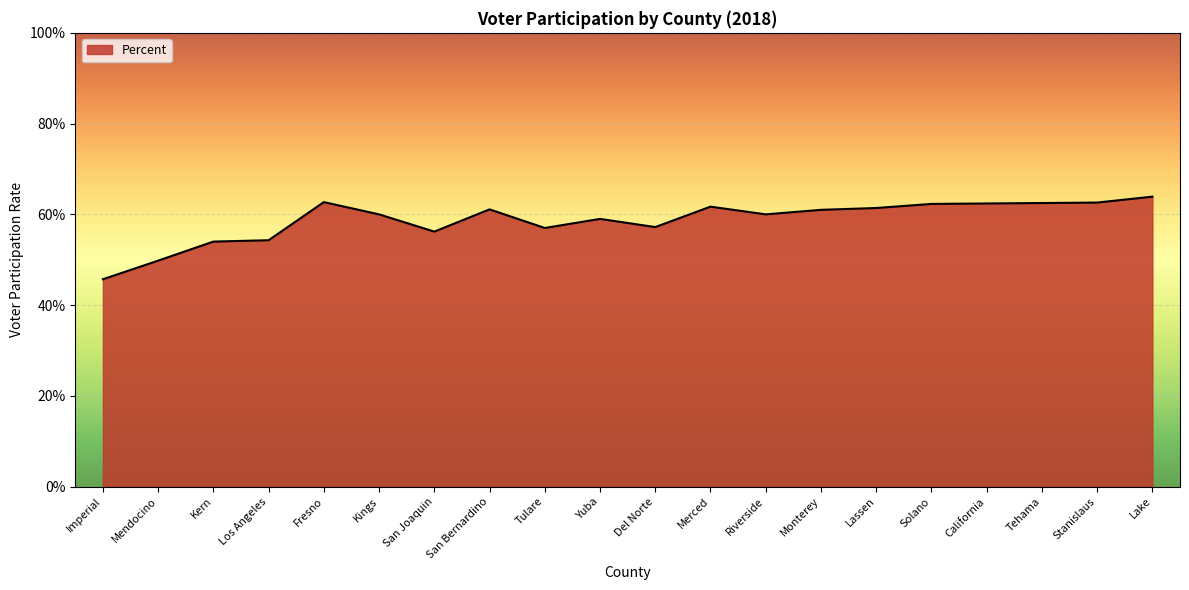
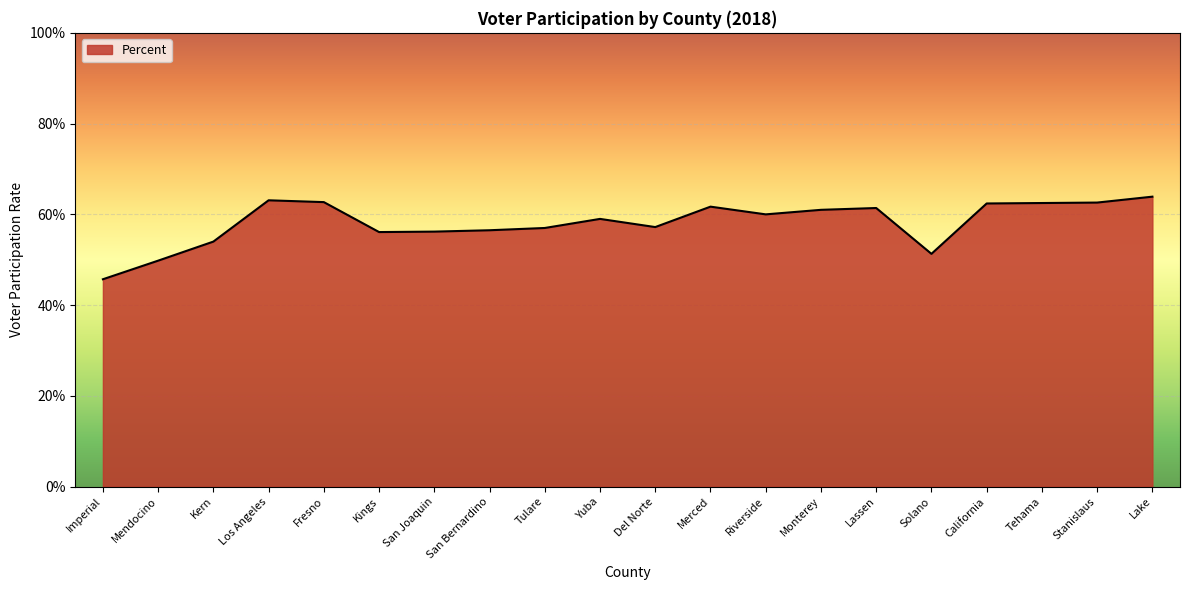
Los Angeles: 54% -> 63%
Kings: 60% -> 56%
San Bernardino: 61% -> 56%
Solano: 62% -> 51%
